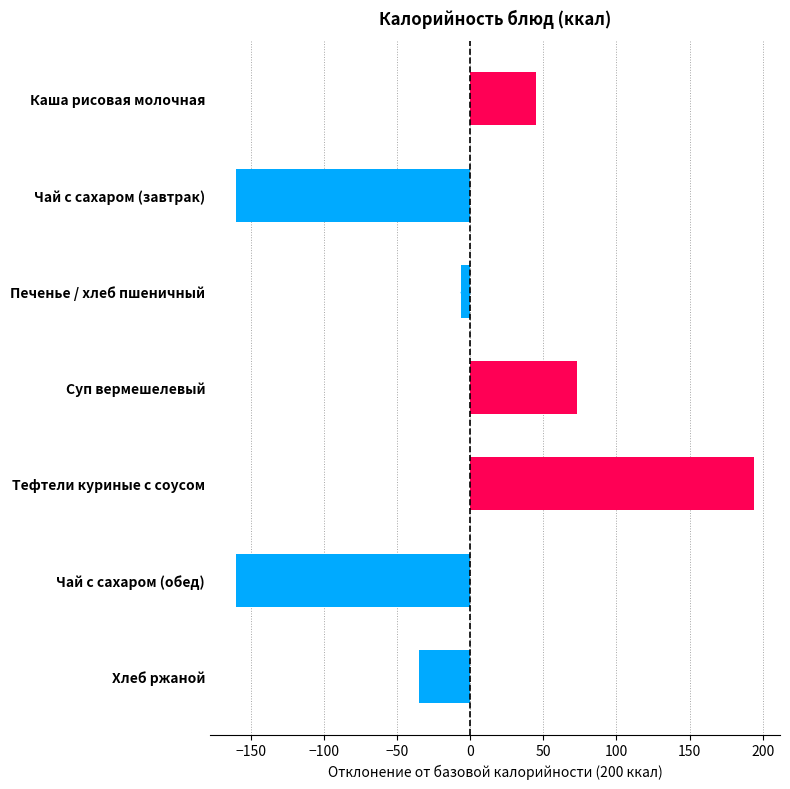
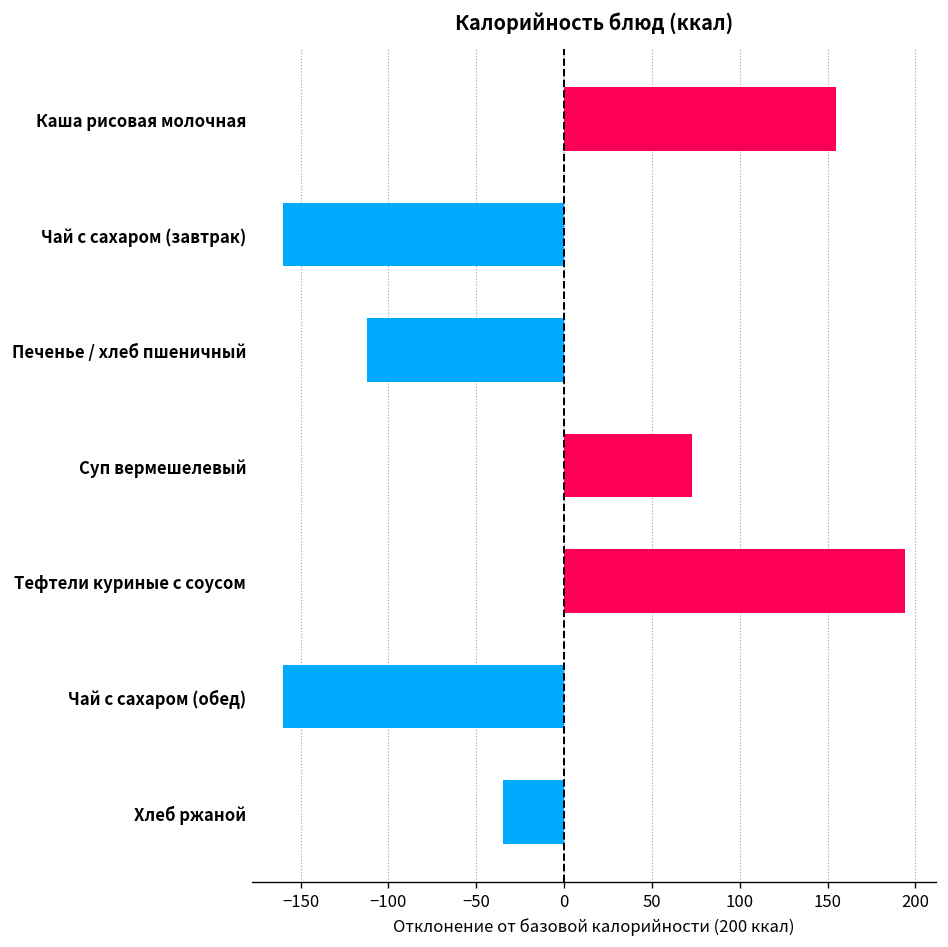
Каша рисовая молочная: 45 -> 155
Печенье / хлеб пшеничный: -6 -> -112
